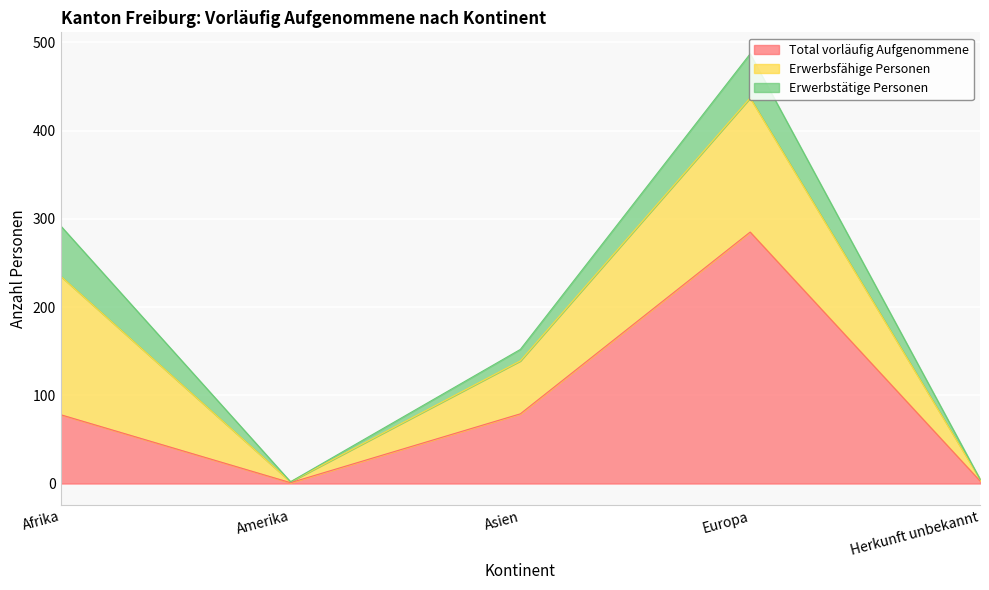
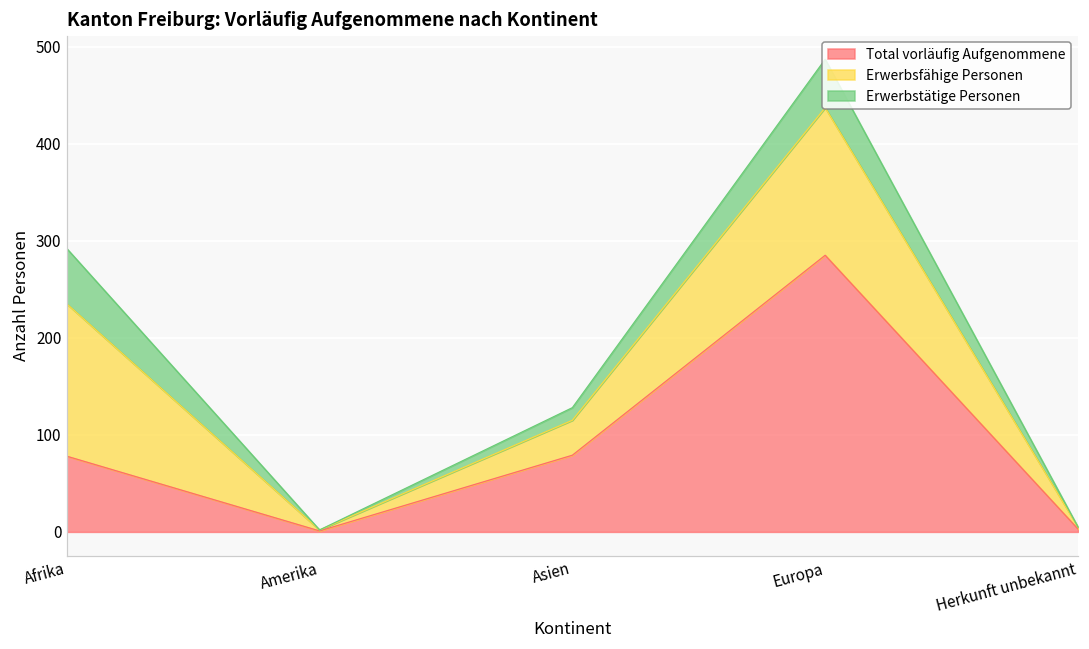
Erwerbsfähige Personen, Asien: 60 -> 40
